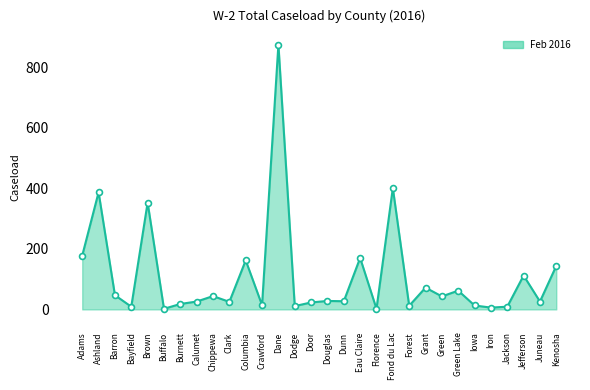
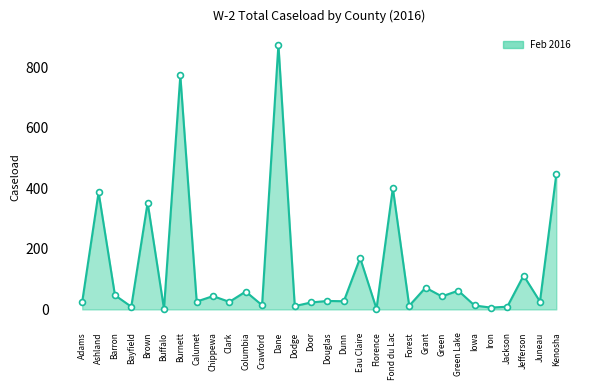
Adams: 180 -> 30
Burnett: 20 -> 770
Columbia: 160 -> 60
Kenosha: 140 -> 450
